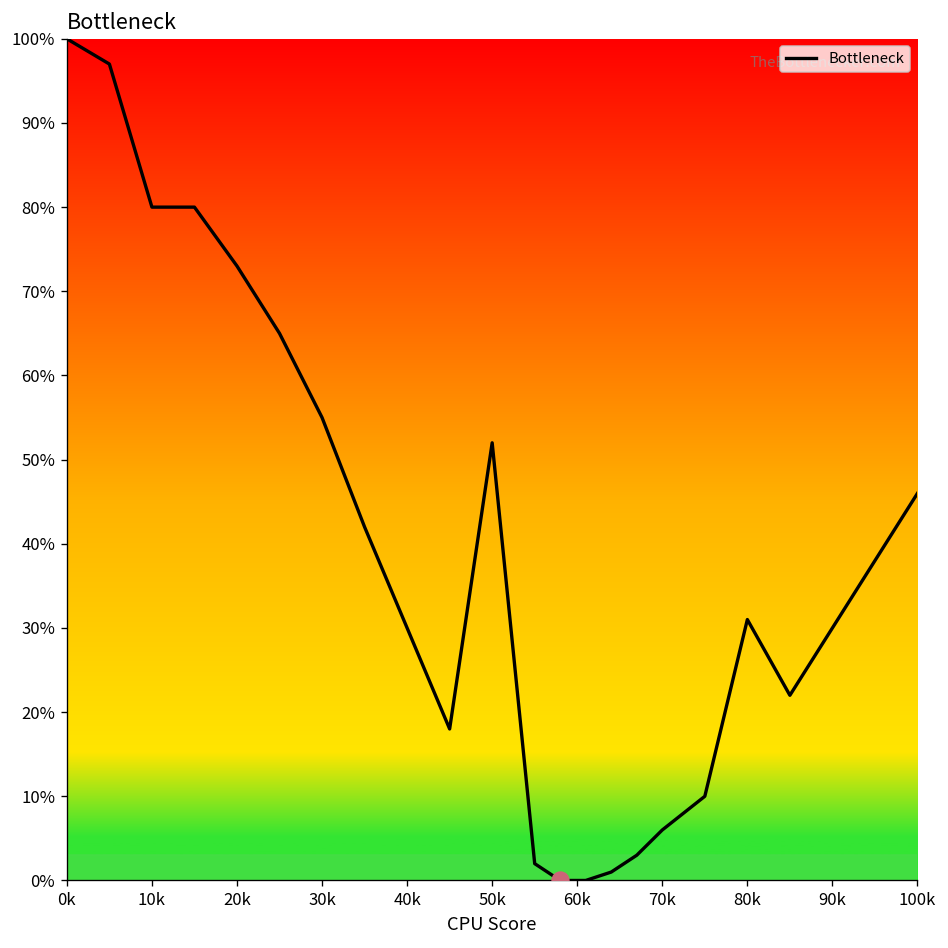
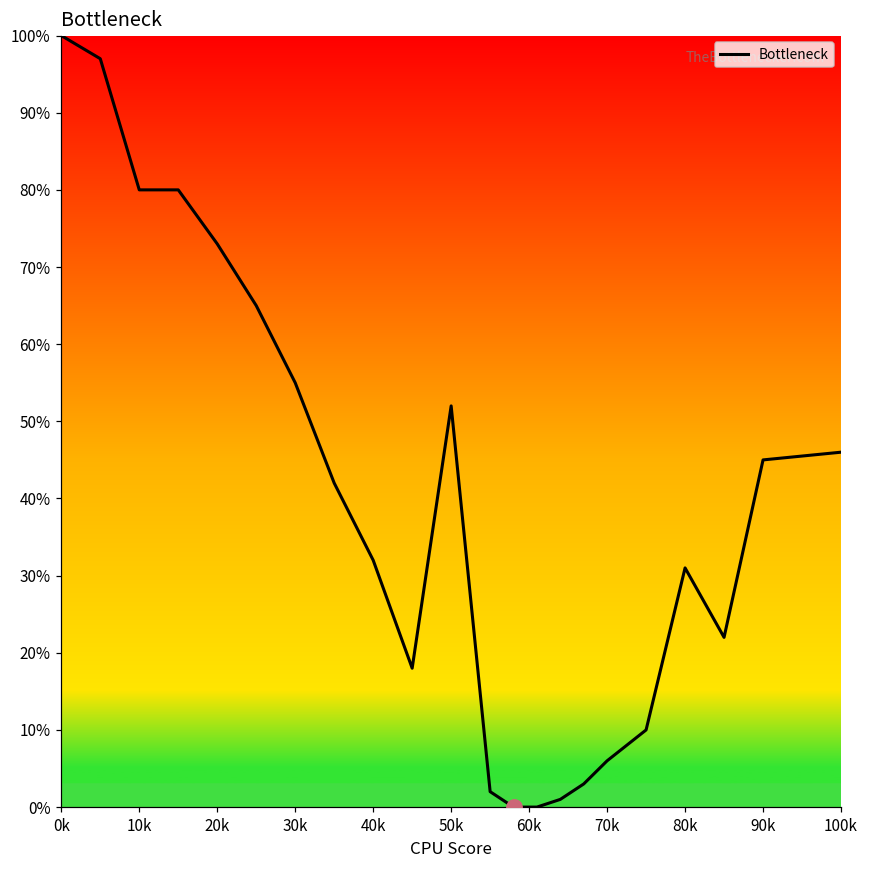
Bottleneck, 40k: 30% -> 32%
Bottleneck, 90k: 30% -> 45%
